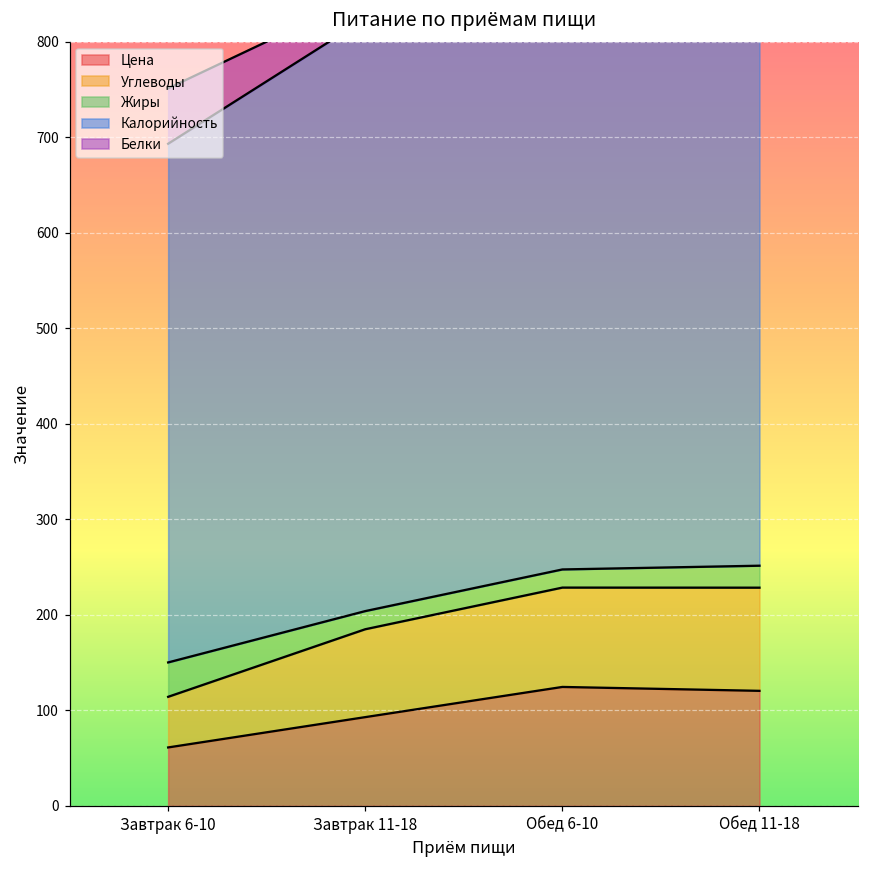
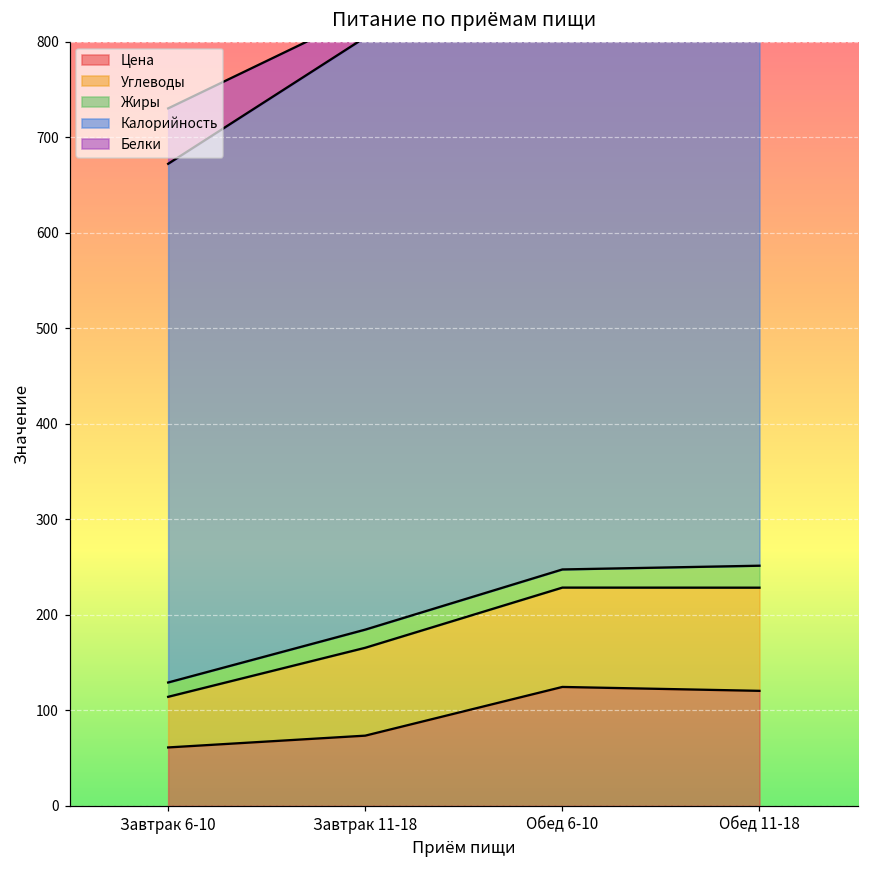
Жиры, Завтрак 6-10: 40 -> 20
Цена, Завтрак 11-18: 90 -> 70
